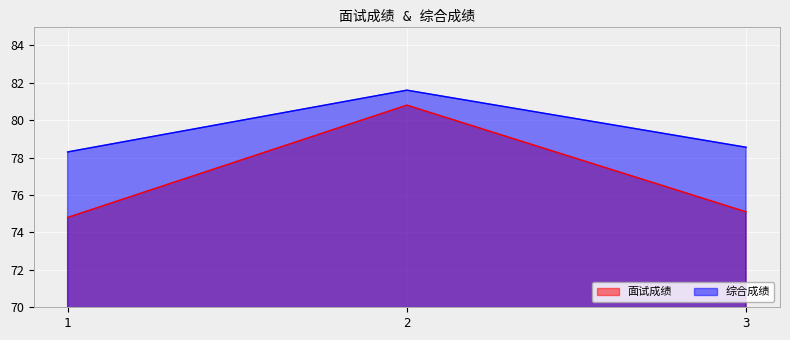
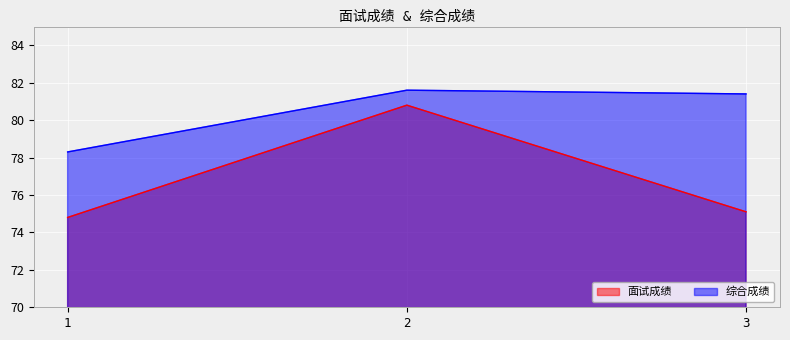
综合成绩, 3: 78.6 -> 81.4
